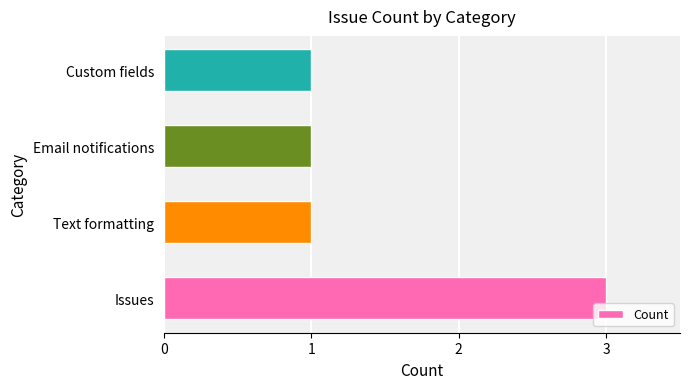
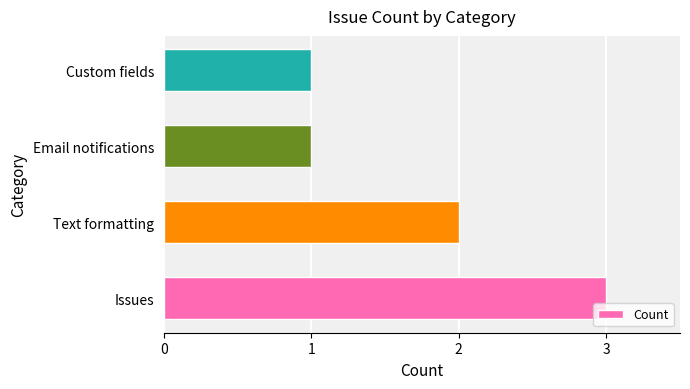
Text formatting: 1 -> 2
